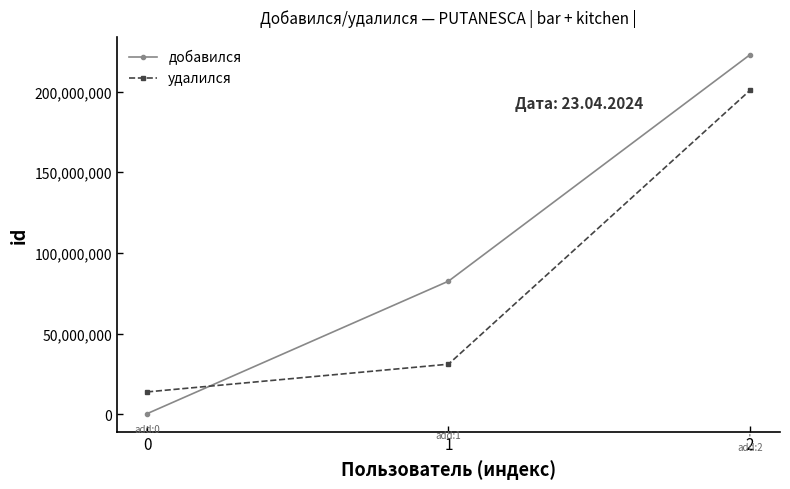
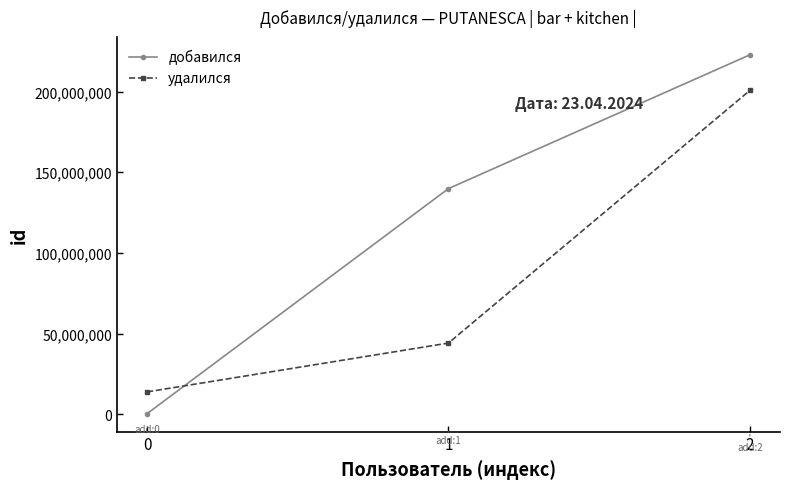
добавился, 1: 82,000,000 -> 140,000,000
удалился, 1: 31,000,000 -> 44,000,000
